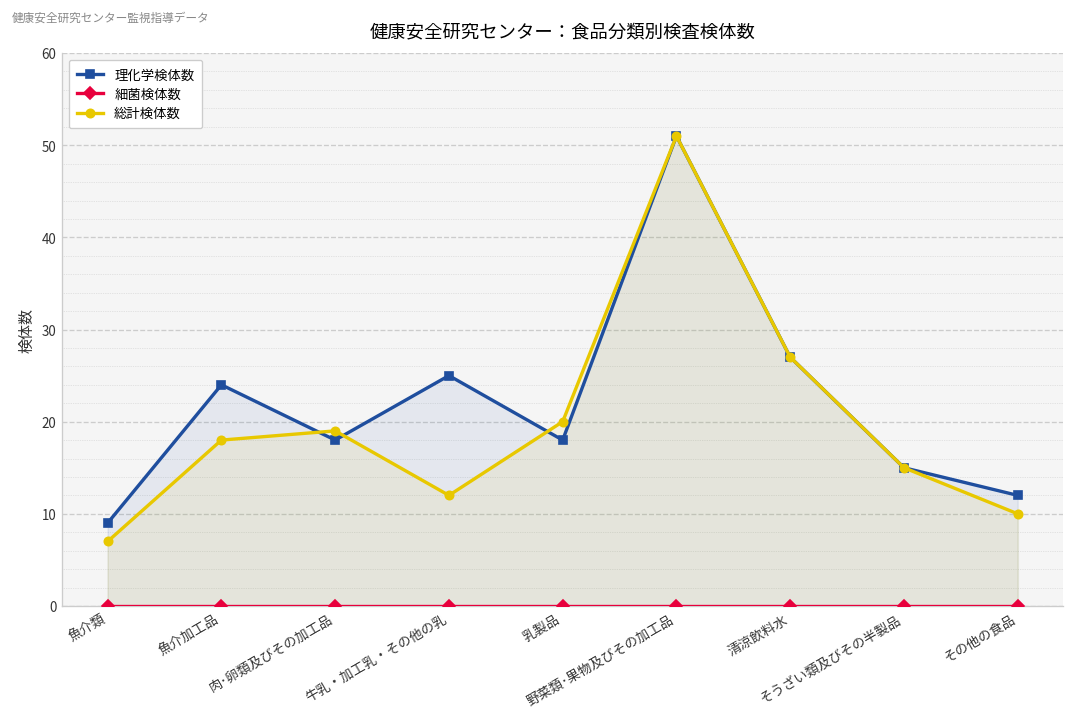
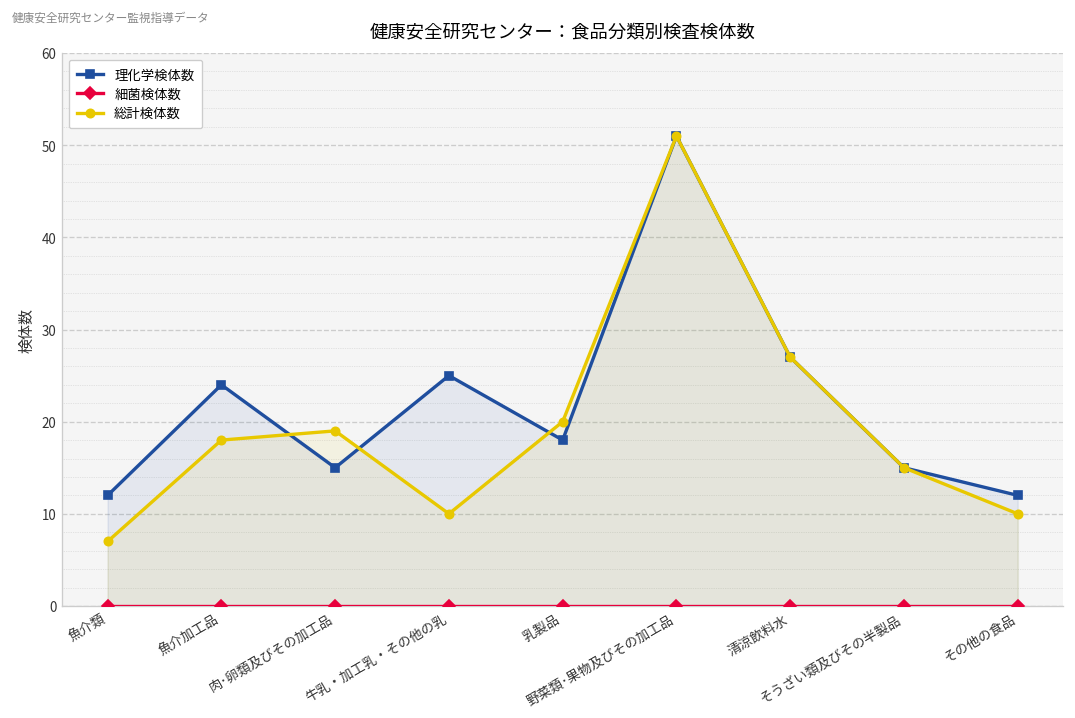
理化学検体数, 魚介類: 9 -> 12
理化学検体数, 肉･卵類及びその加工品: 18 -> 15
総計検体数, 牛乳・加工乳・その他の乳: 12 -> 10
